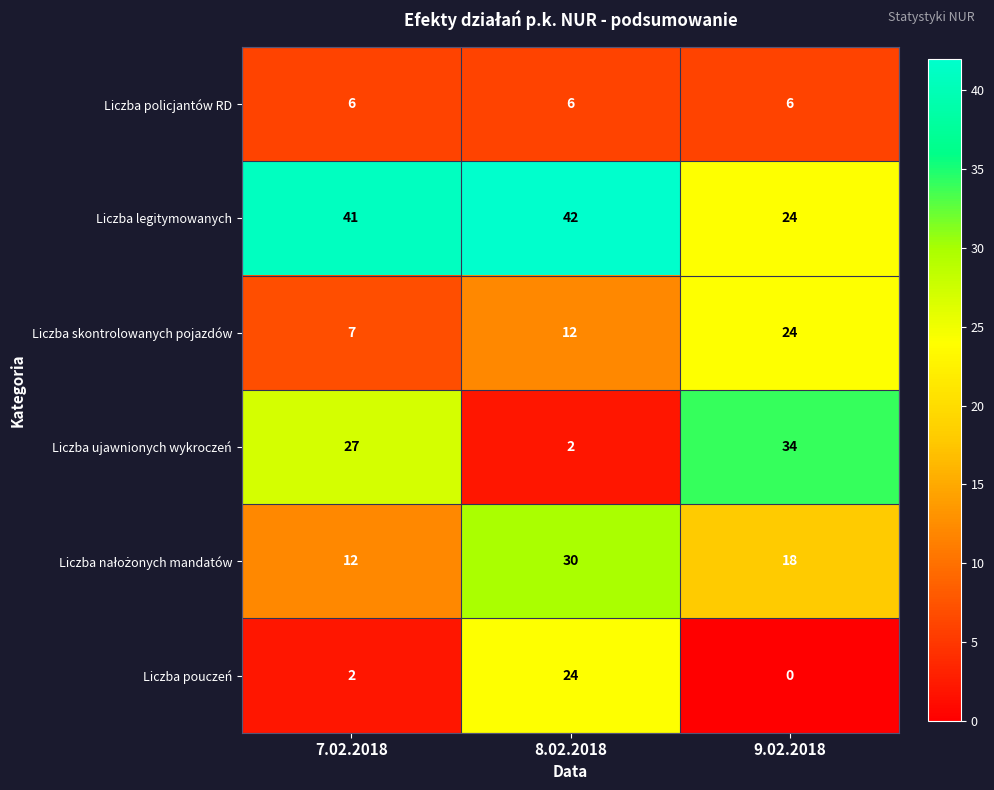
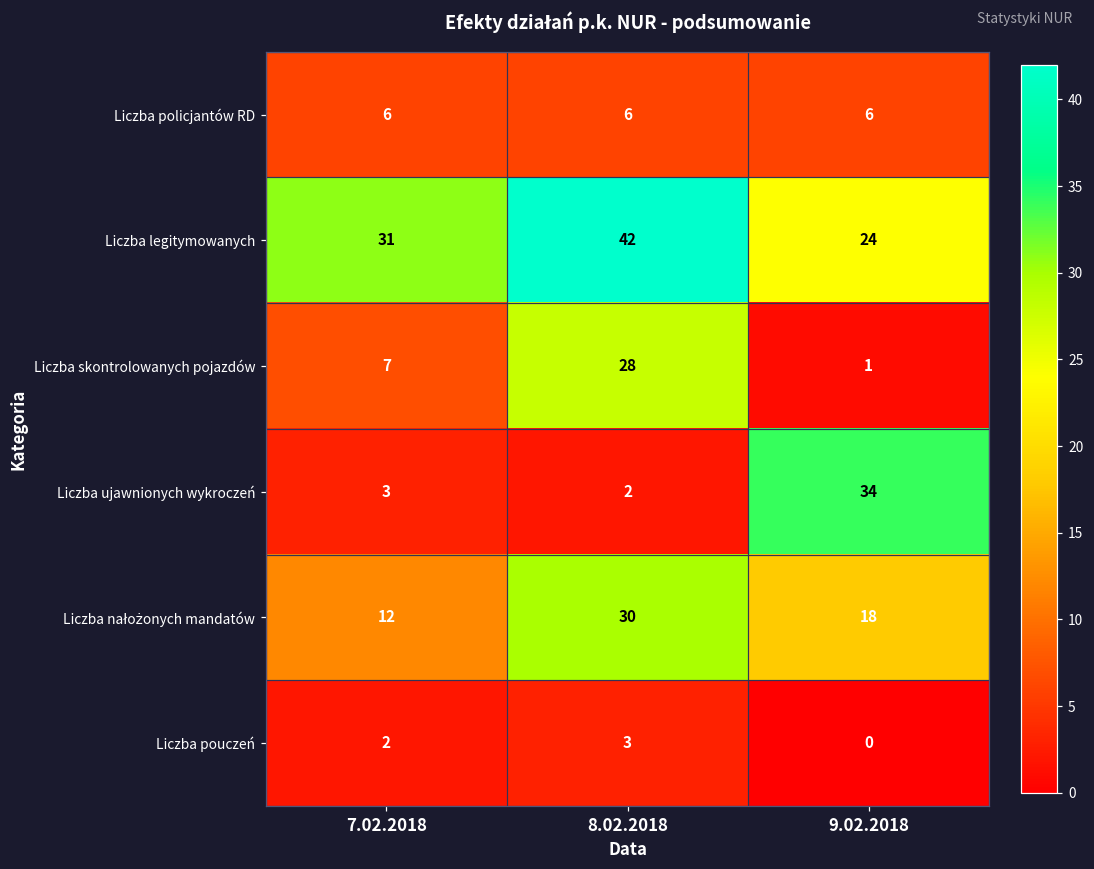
Liczba legitymowanych, 7.02.2018: 41 -> 31
Liczba skontrolowanych pojazdów, 8.02.2018: 12 -> 28
Liczba skontrolowanych pojazdów, 9.02.2018: 24 -> 1
Liczba ujawnionych wykroczeń, 7.02.2018: 27 -> 3
Liczba pouczeń, 8.02.2018: 24 -> 3
